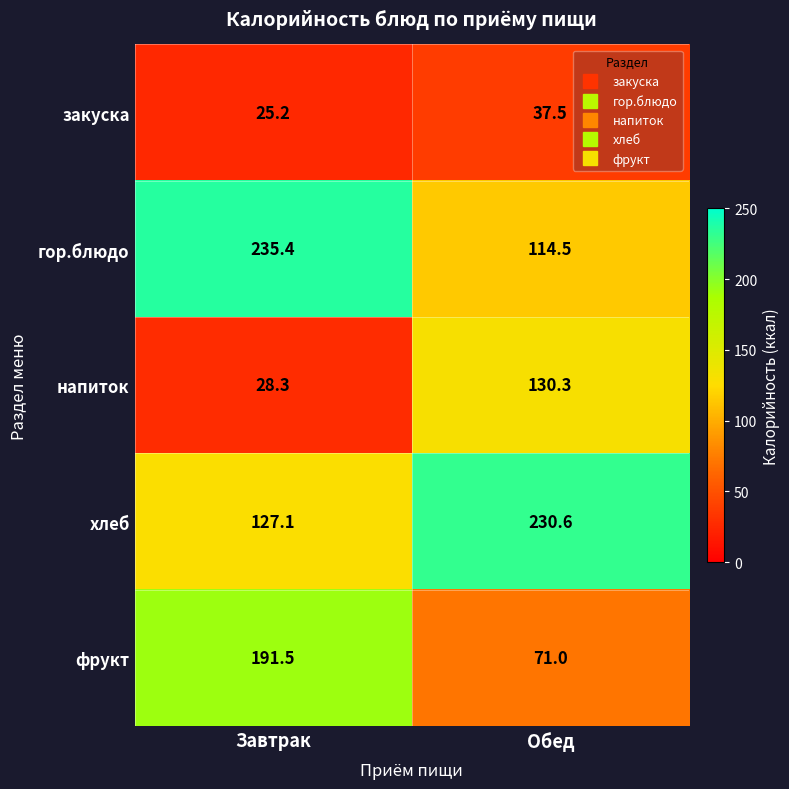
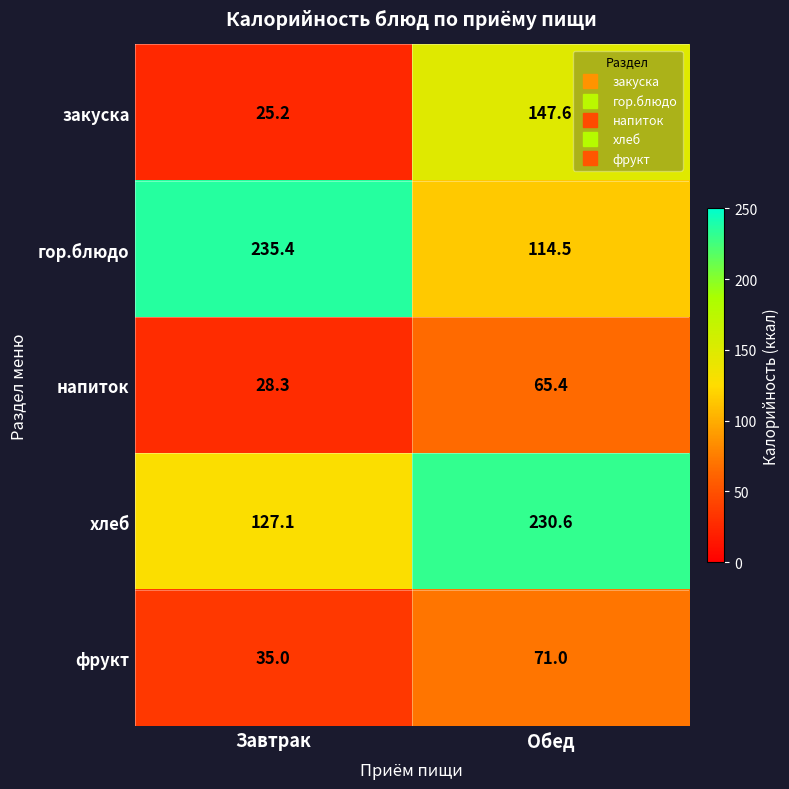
закуска, Обед: 37.5 -> 147.6
напиток, Обед: 130.3 -> 65.4
фрукт, Завтрак: 191.5 -> 35.0
